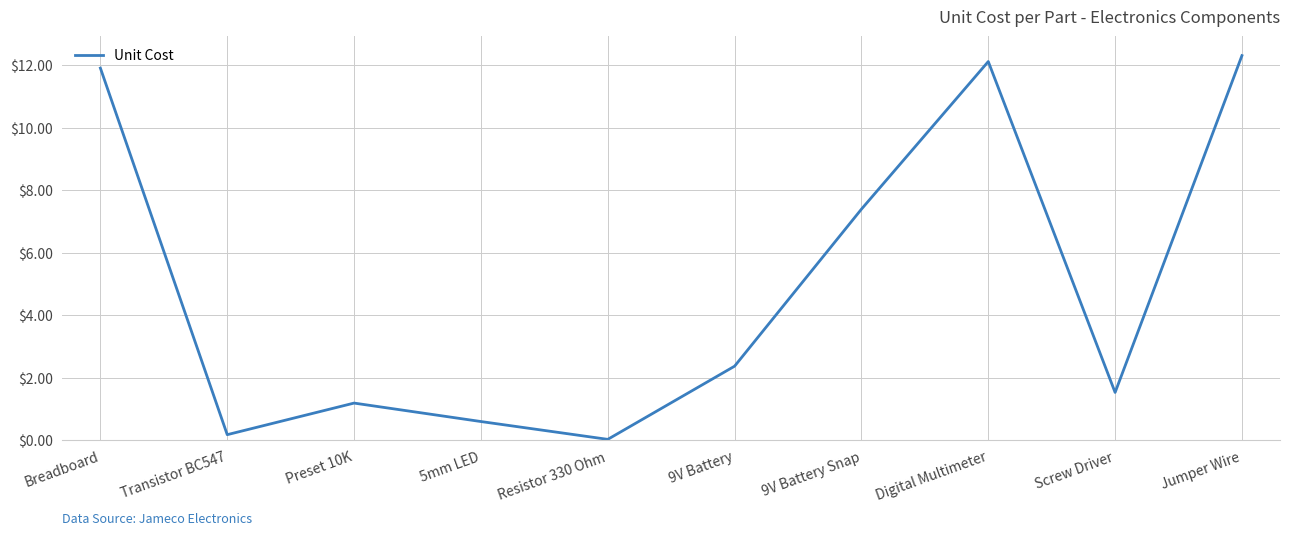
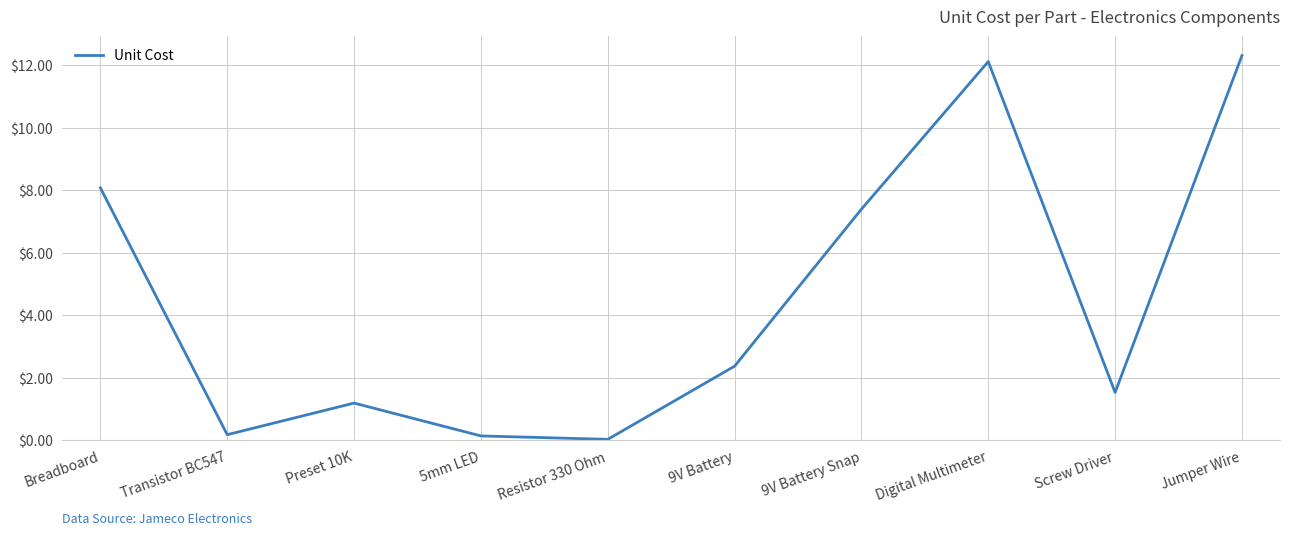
Breadboard: $11.9 -> $8.1
5mm LED: $0.6 -> $0.1
